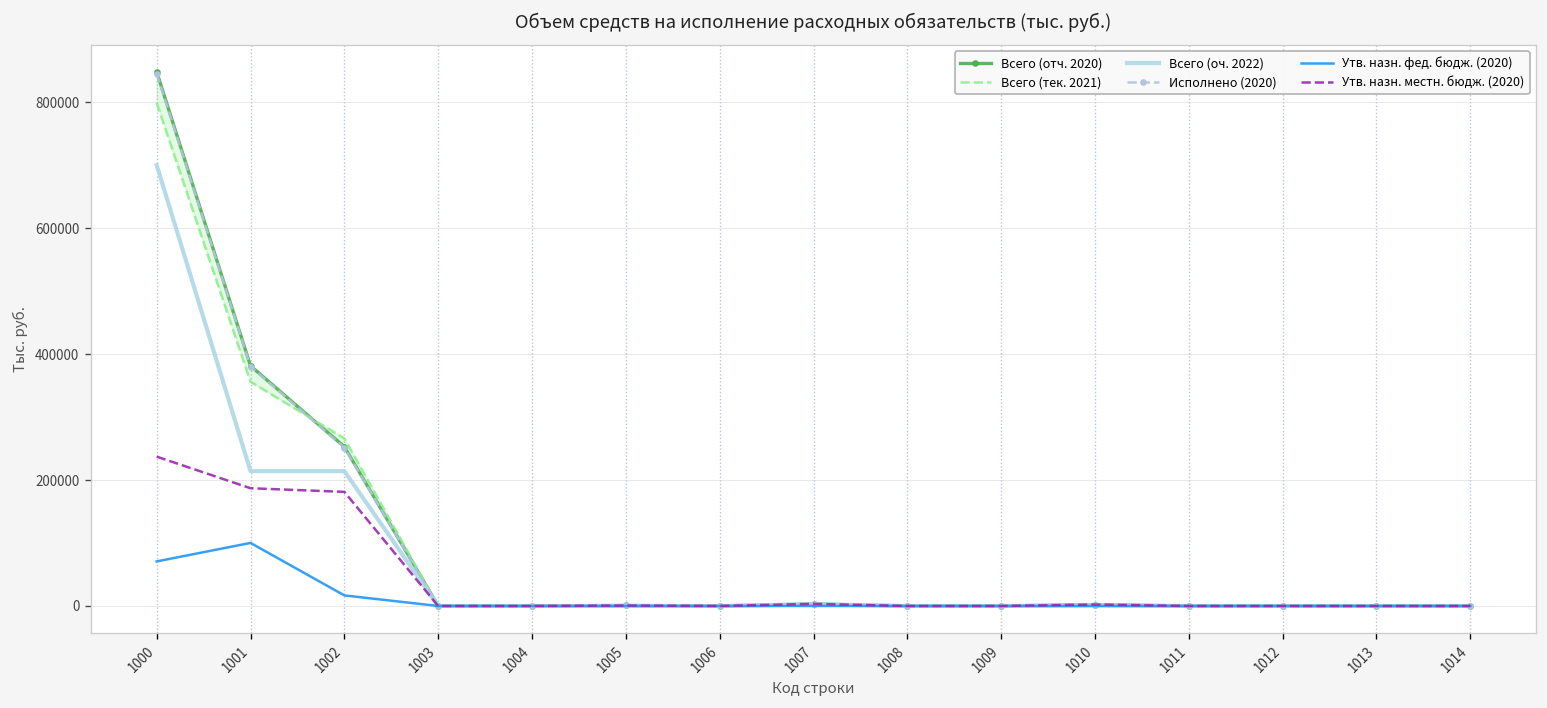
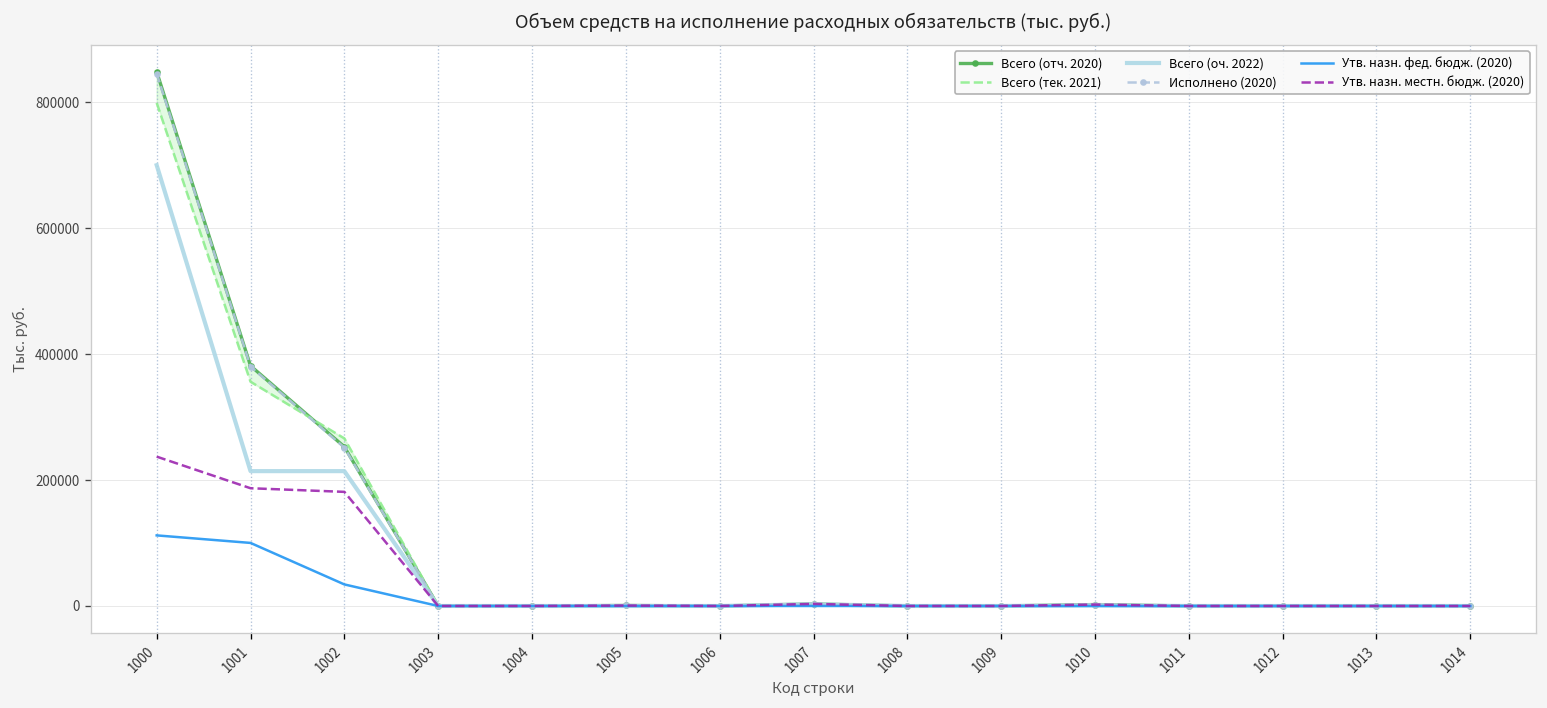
Утв. назн. фед. бюдж. (2020), 1000: 70000 -> 110000
Утв. назн. фед. бюдж. (2020), 1002: 20000 -> 30000
